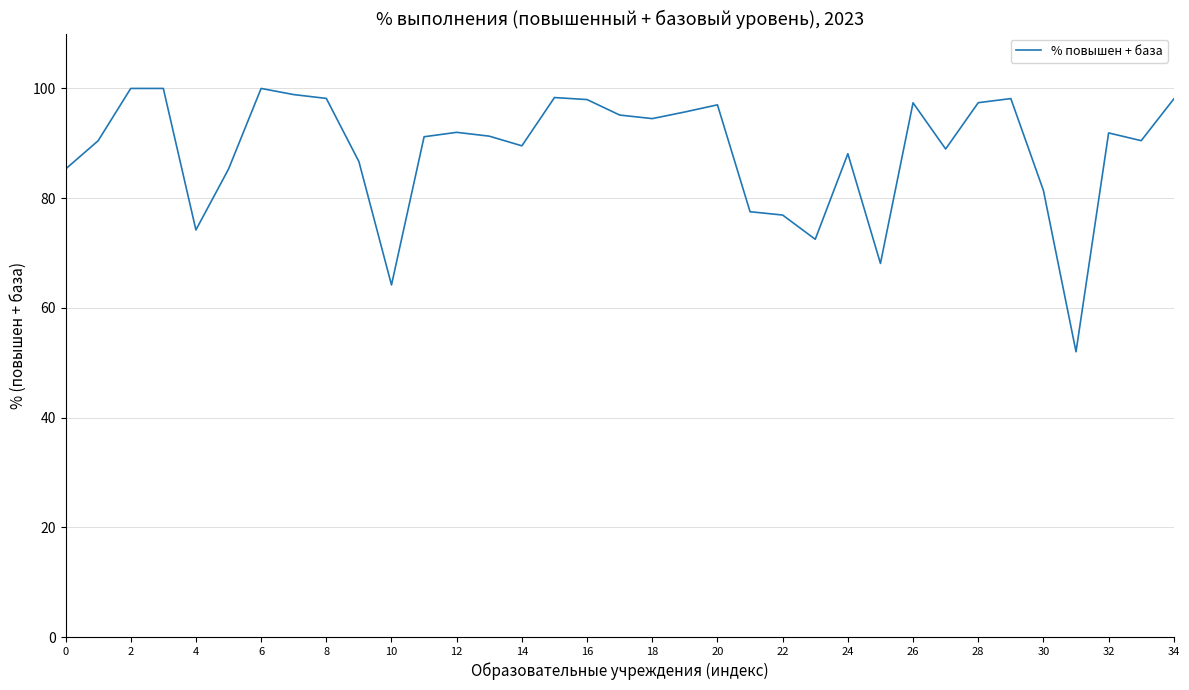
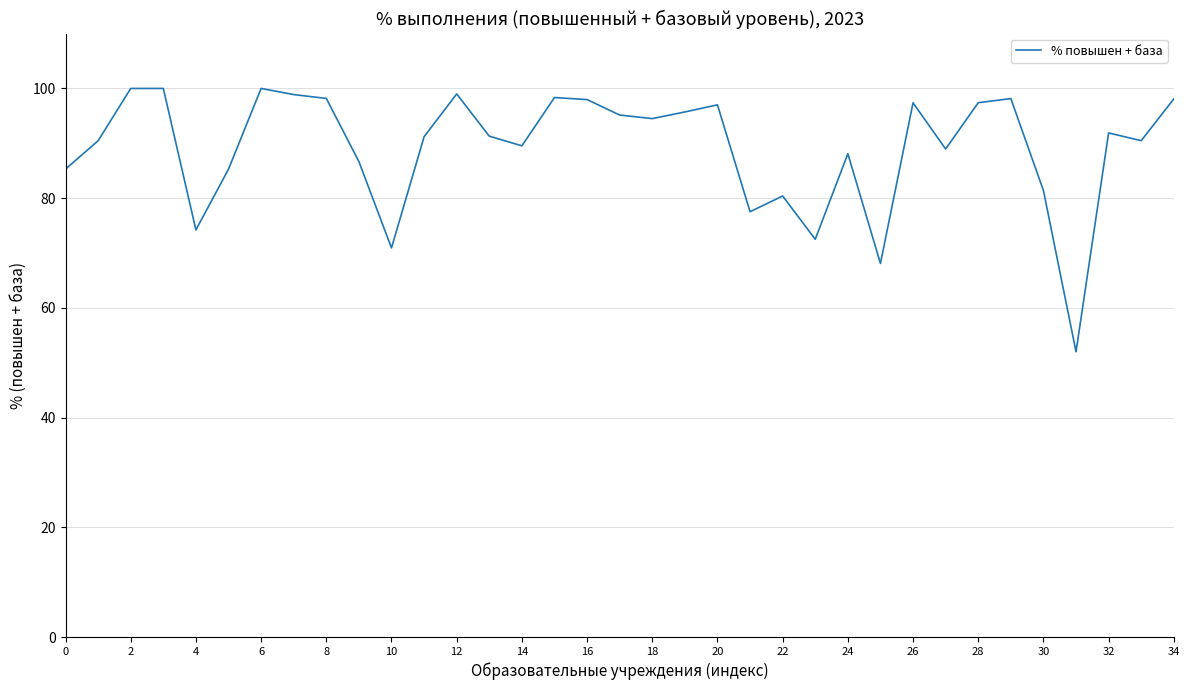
10: 64 -> 71
12: 92 -> 99
22: 77 -> 80
